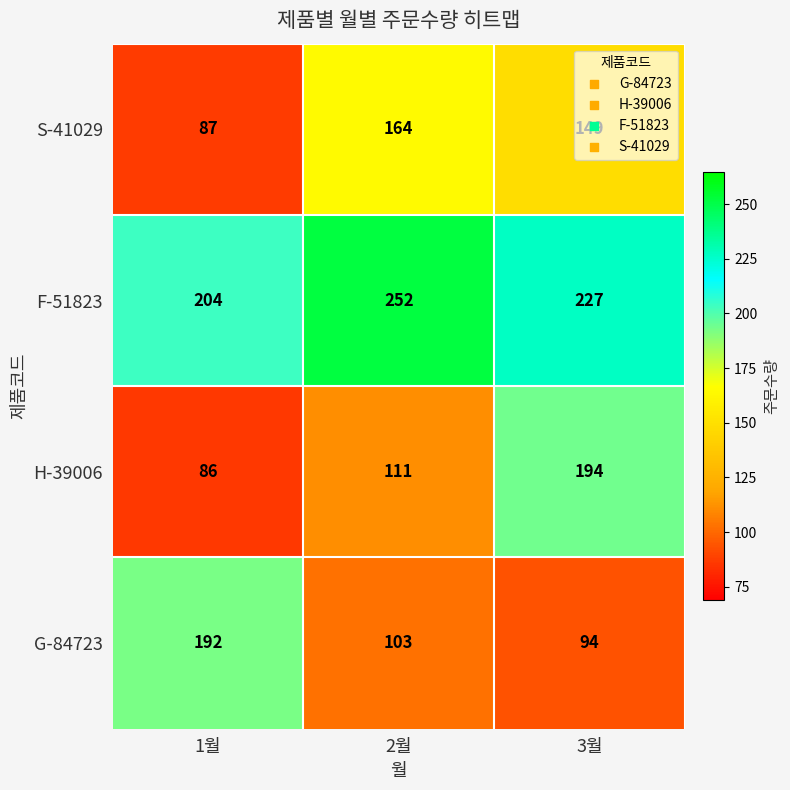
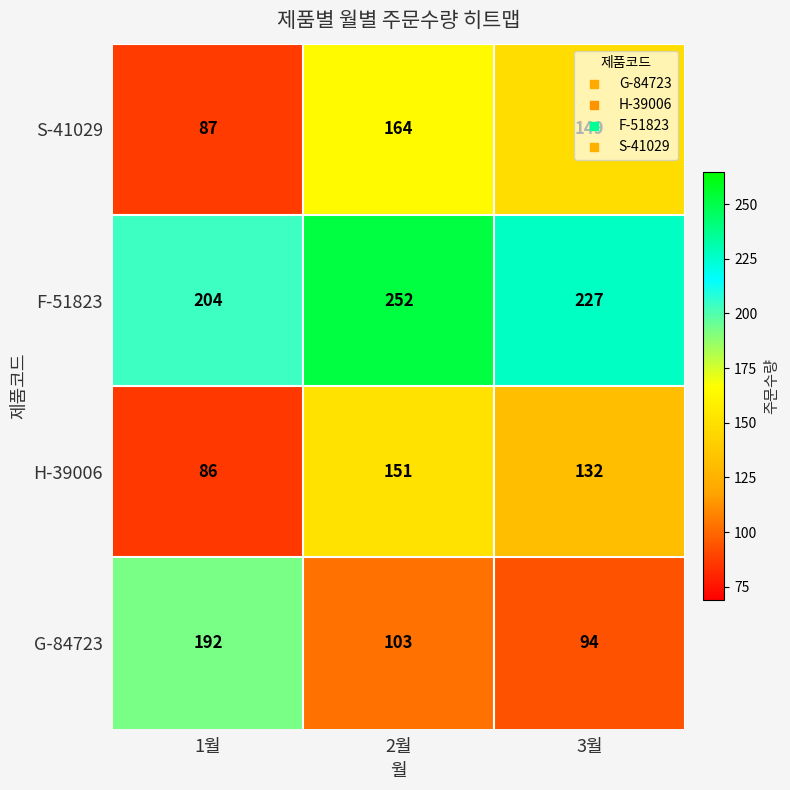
H-39006, 2월: 111 -> 151
H-39006, 3월: 194 -> 132
